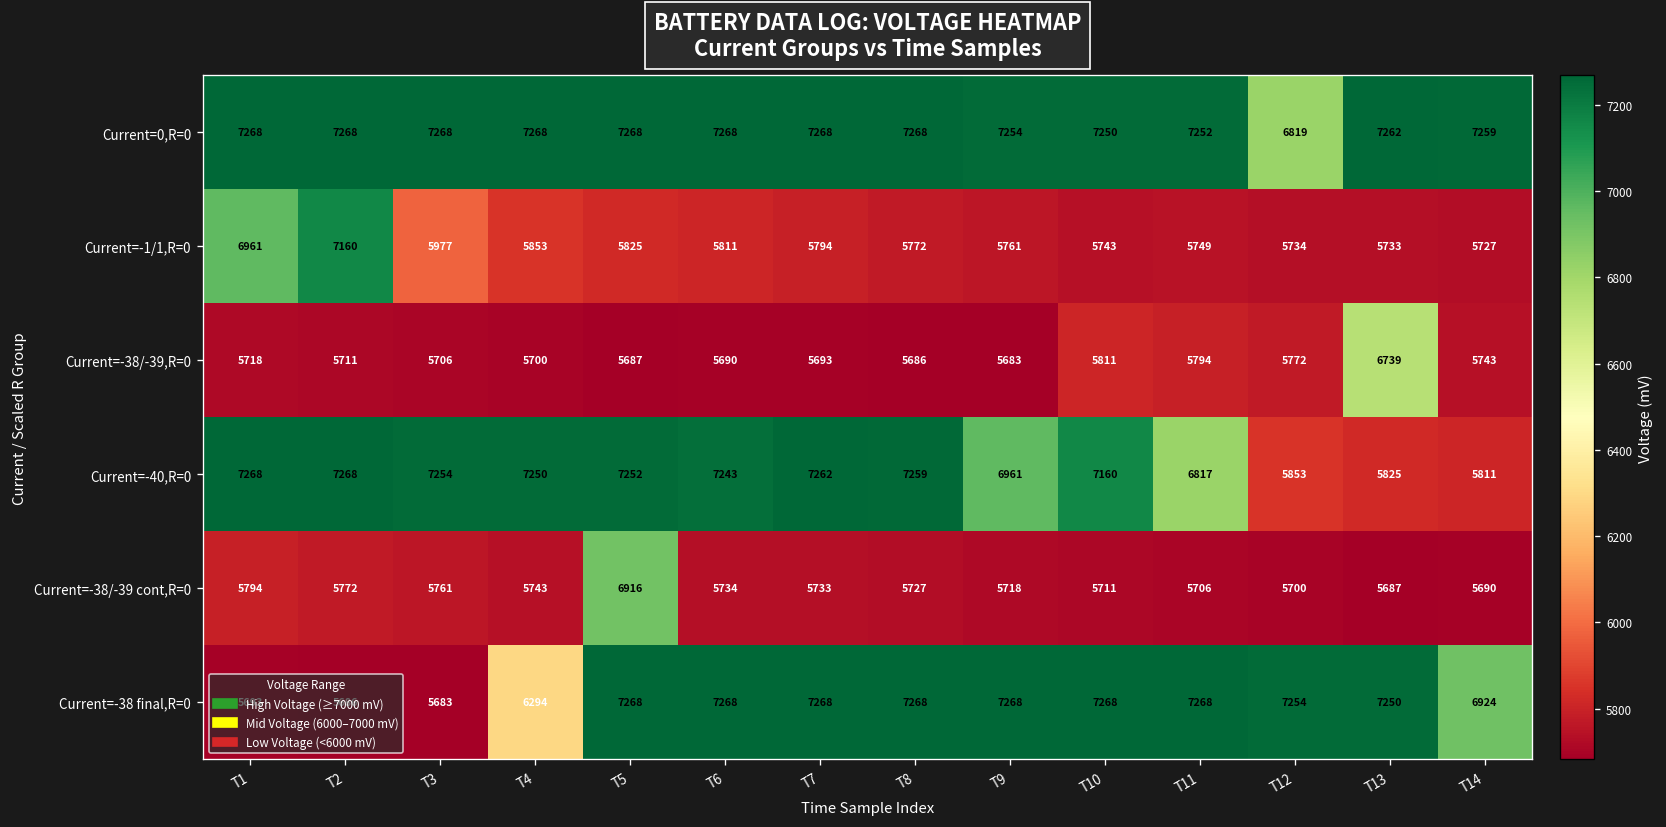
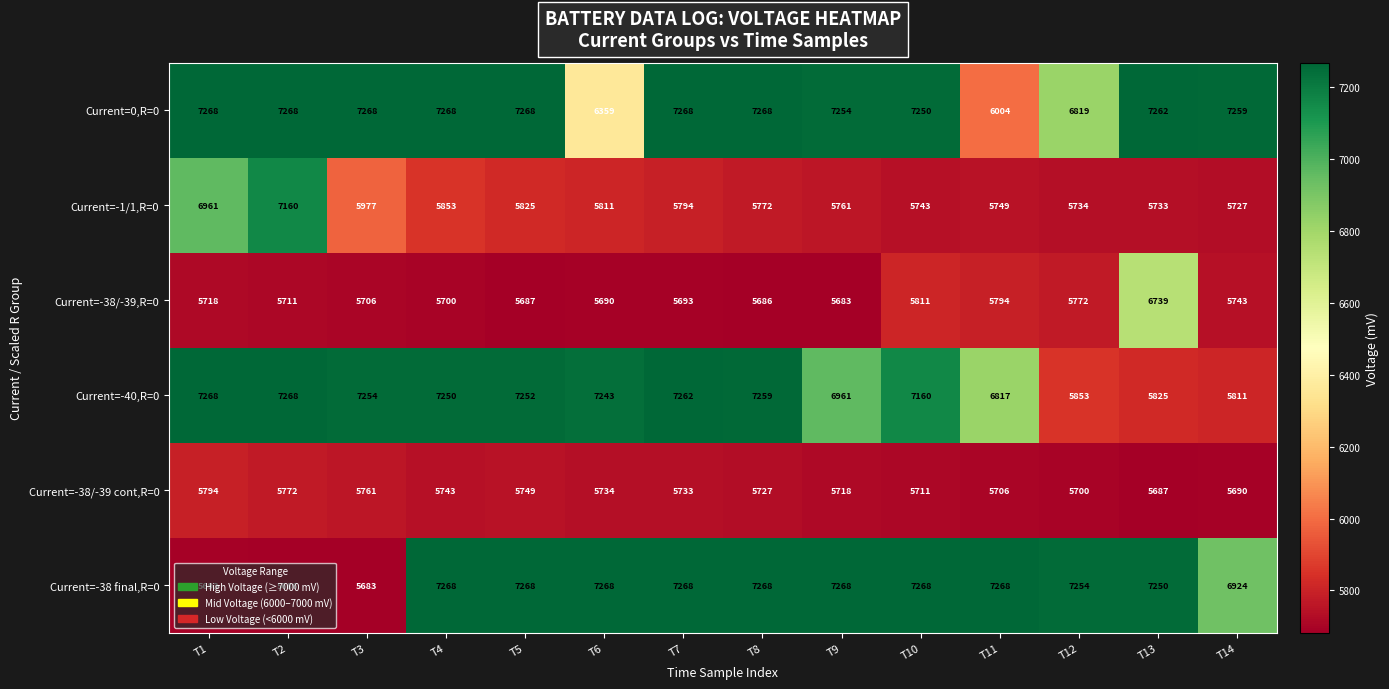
Current=0,R=0, T6: 7268 -> 6359
Current=0,R=0, T11: 7252 -> 6004
Current=-38/-39 cont,R=0, T5: 6916 -> 5749
Current=-38 final,R=0, T4: 6294 -> 7268
